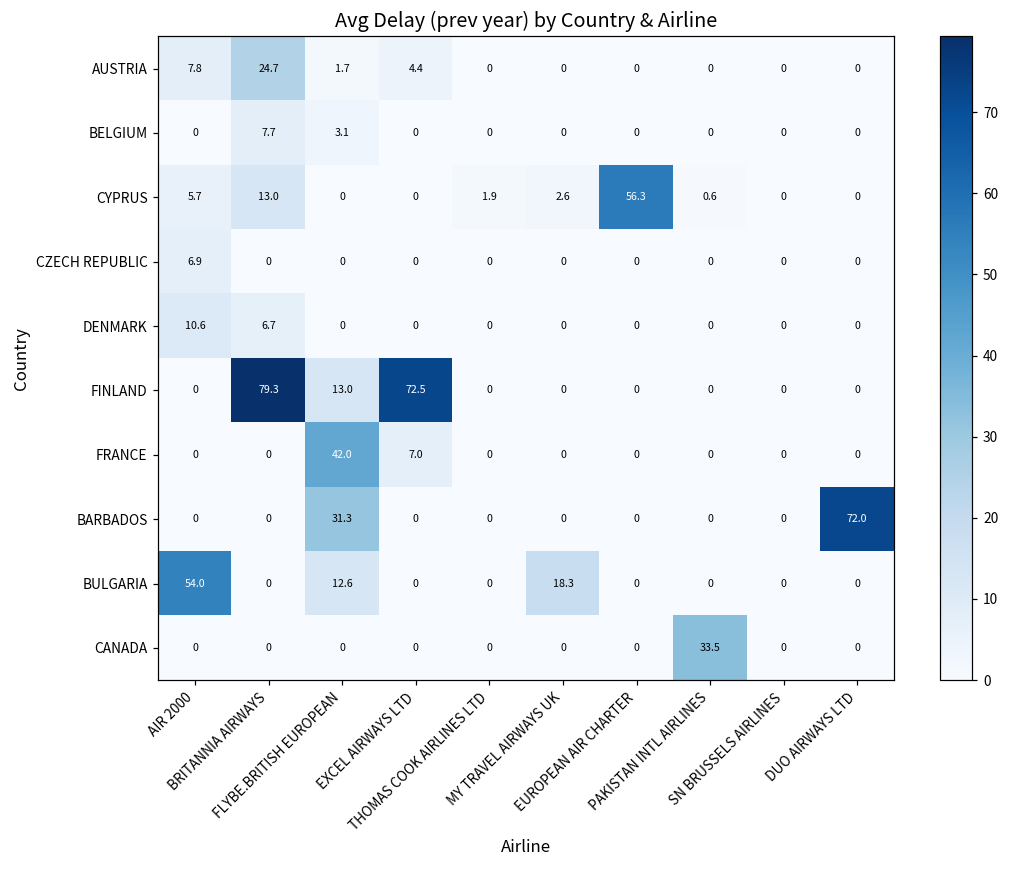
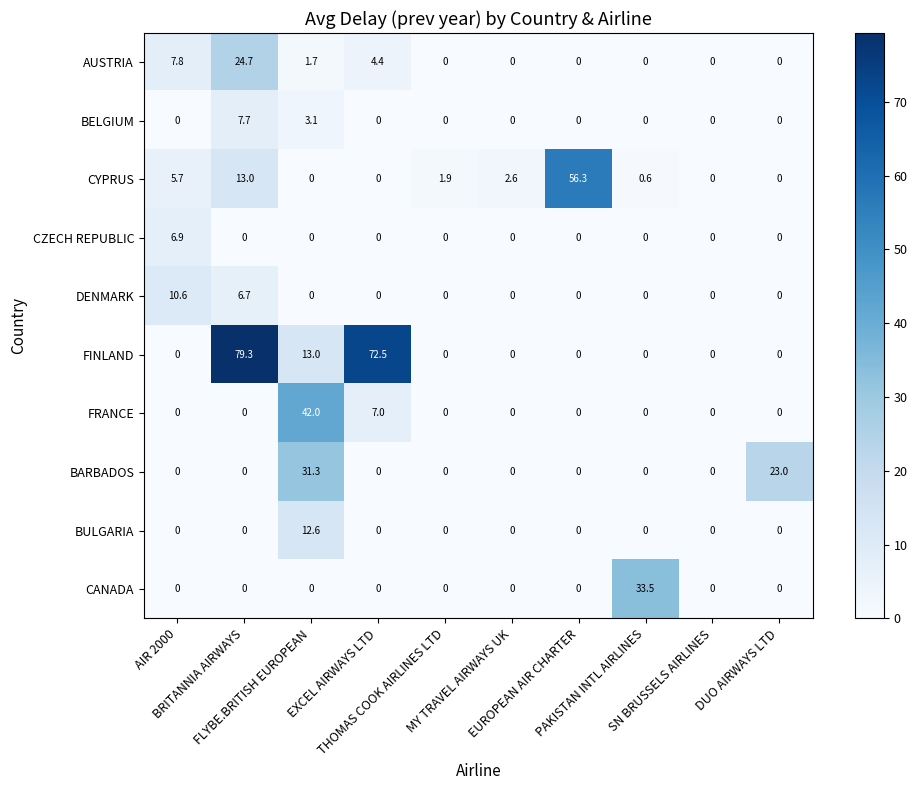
BARBADOS, DUO AIRWAYS LTD: 72.0 -> 23.0
BULGARIA, AIR 2000: 54.0 -> 0
BULGARIA, MY TRAVEL AIRWAYS UK: 18.3 -> 0
